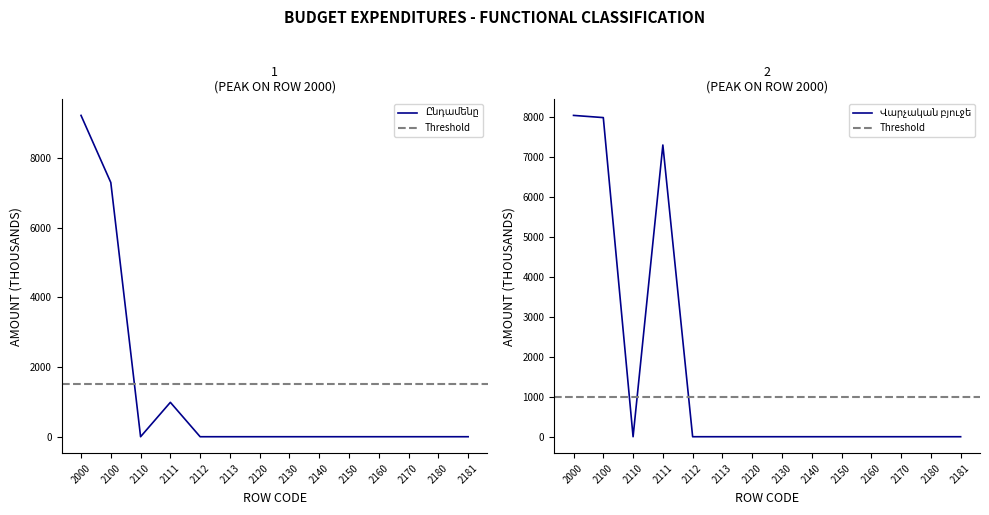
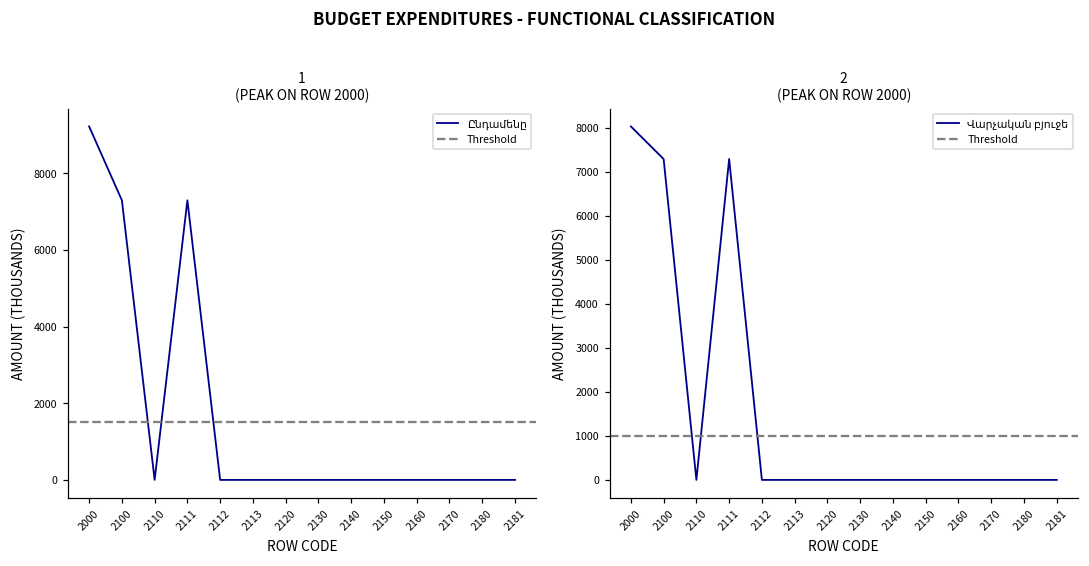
1 (PEAK ON ROW 2000), 2111: 1000 -> 7300
2 (PEAK ON ROW 2000), 2100: 8000 -> 7300
